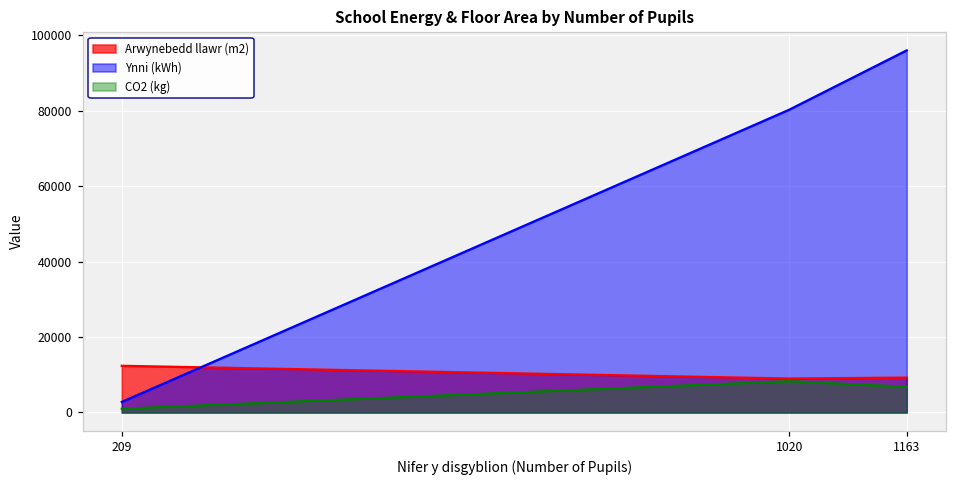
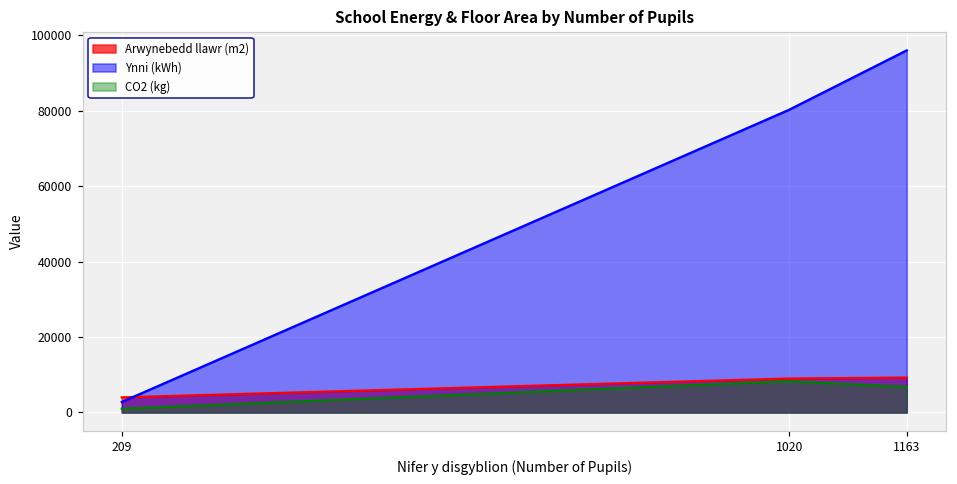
Arwynebedd llawr (m2), 209: 12000 -> 4000
